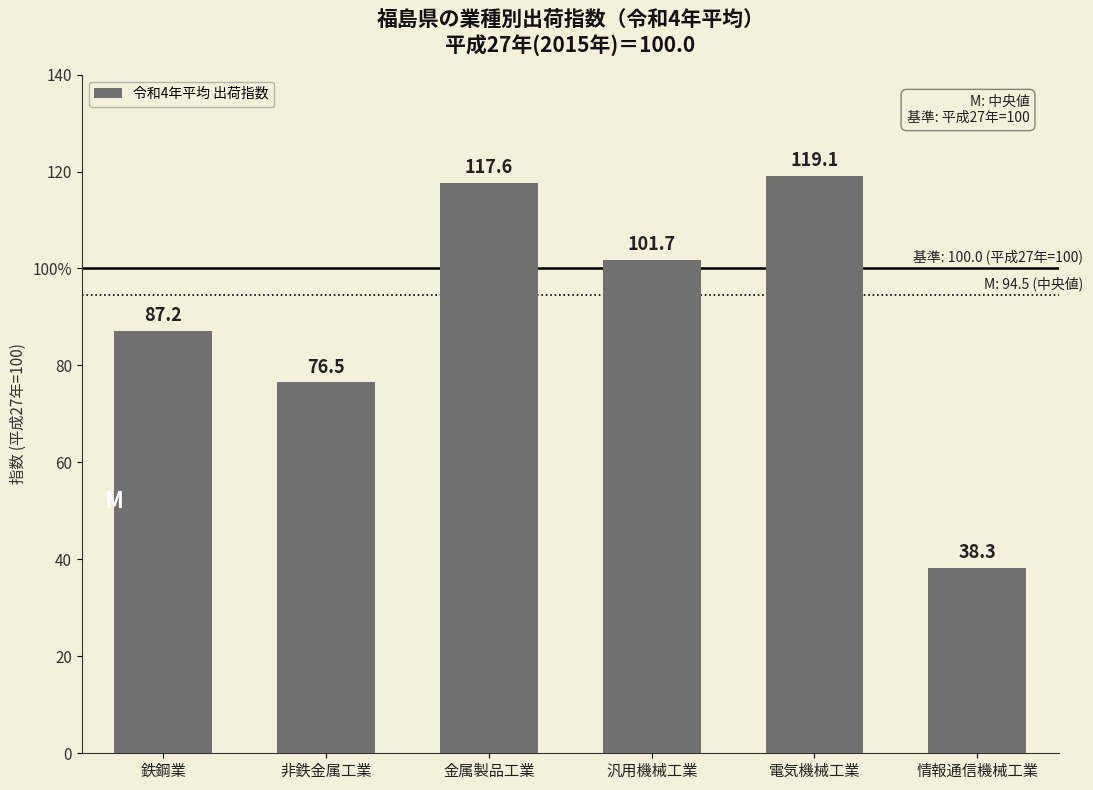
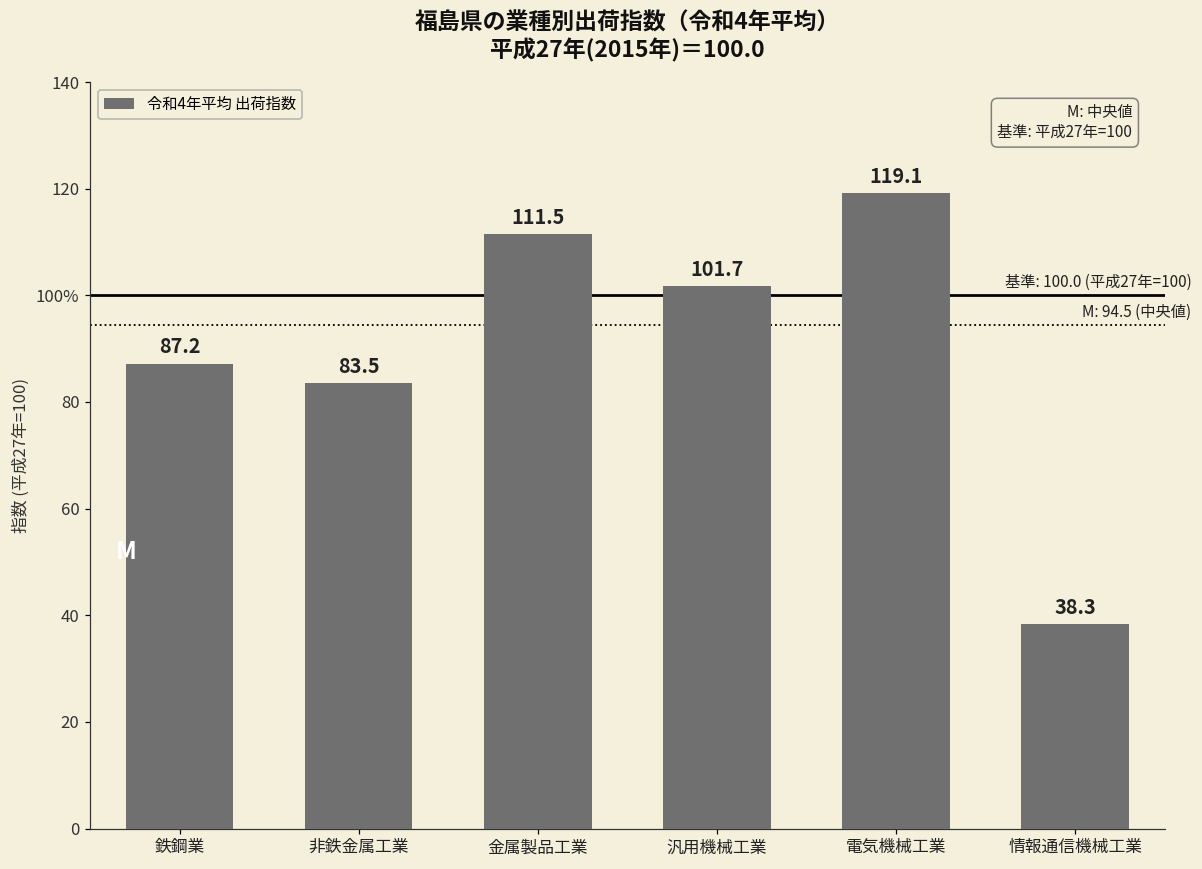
非鉄金属工業: 76.5 -> 83.5
金属製品工業: 117.6 -> 111.5
